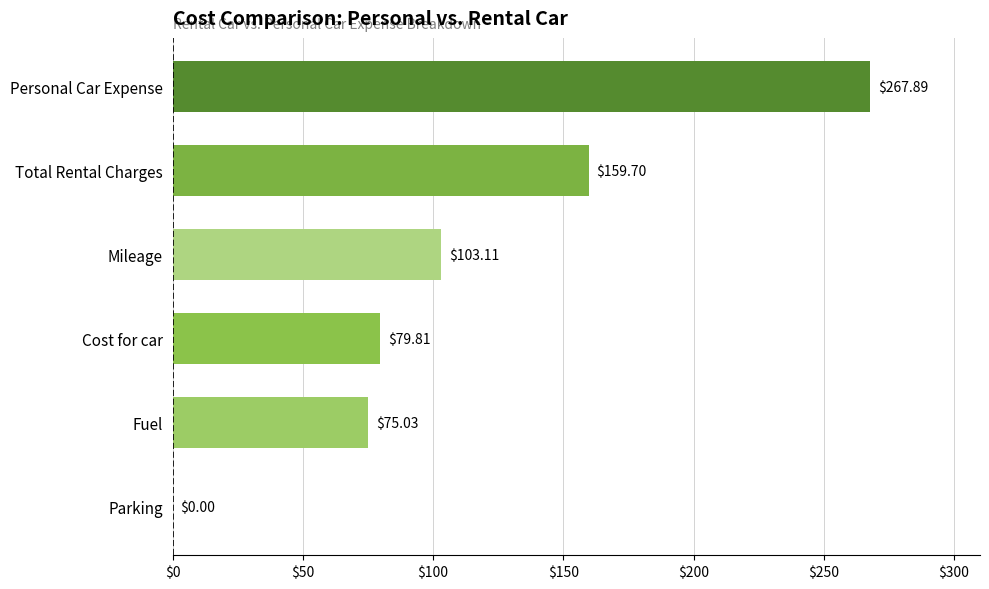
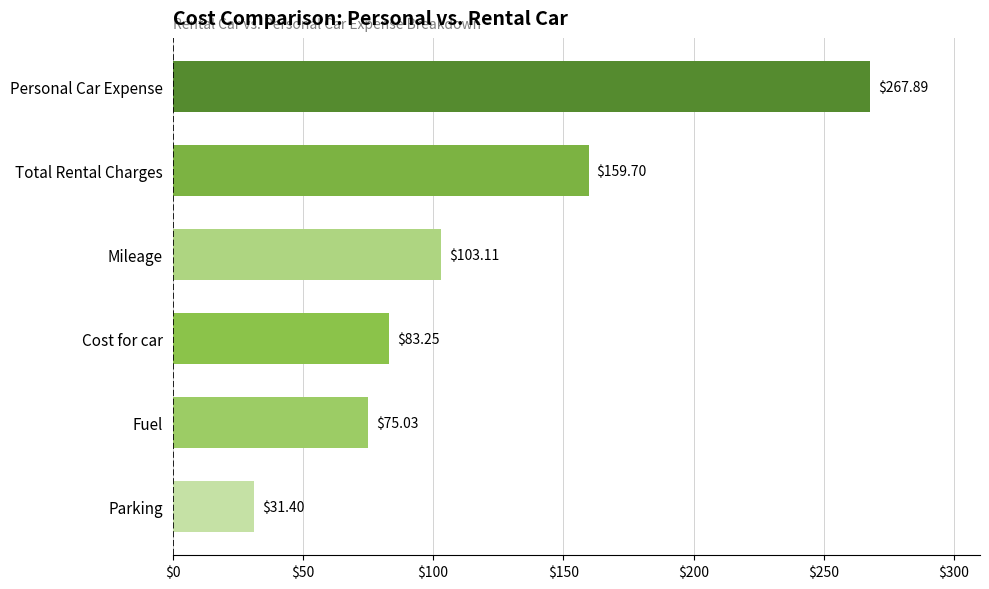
Cost for car: $79.81 -> $83.25
Parking: $0.00 -> $31.40
